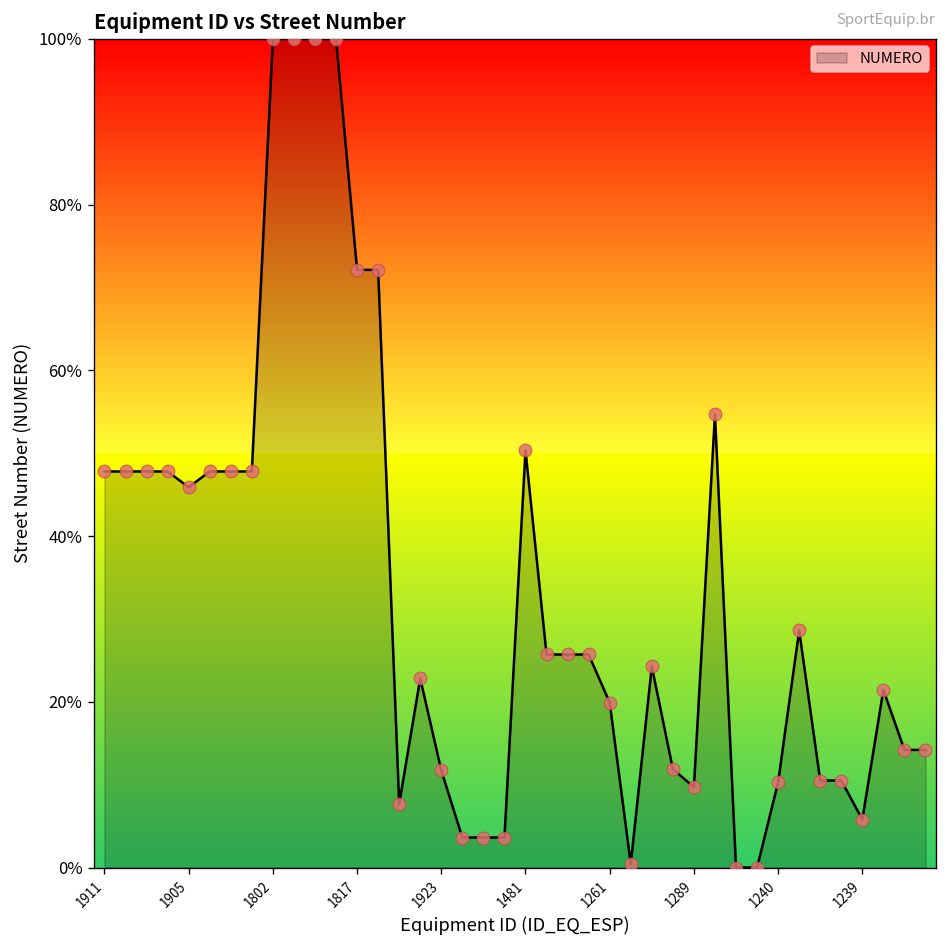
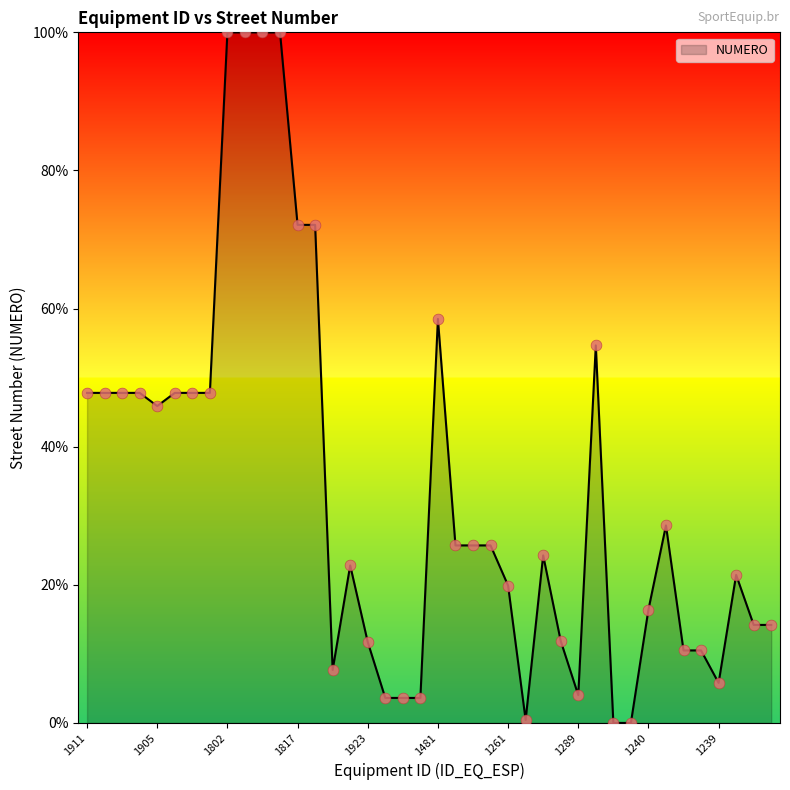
1481: 50% -> 59%
1289: 10% -> 4%
1240: 10% -> 16%
